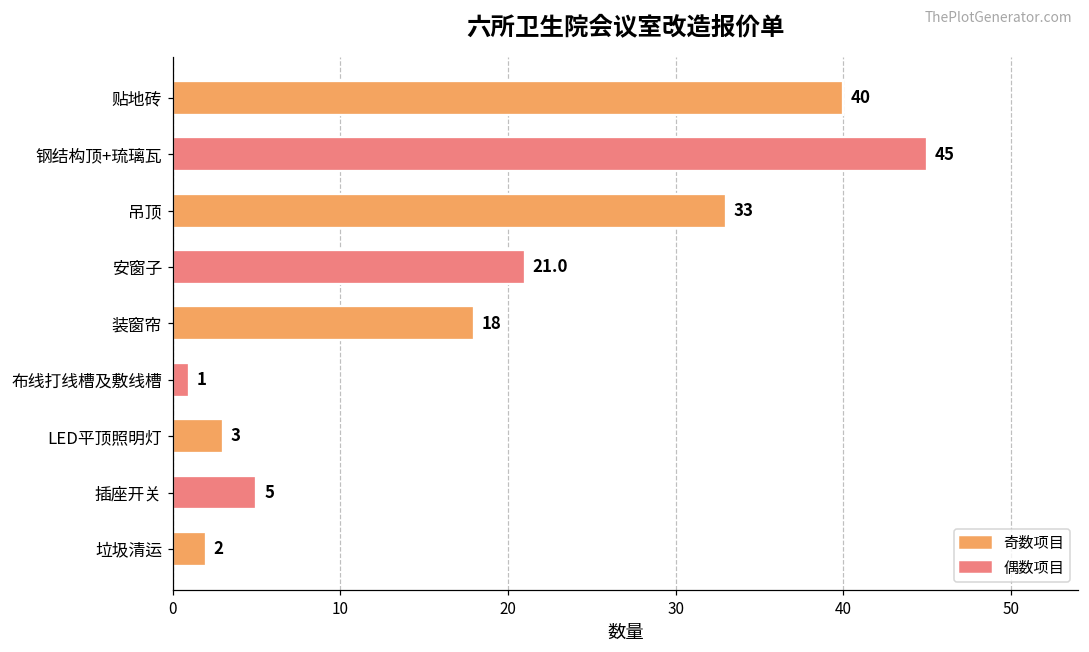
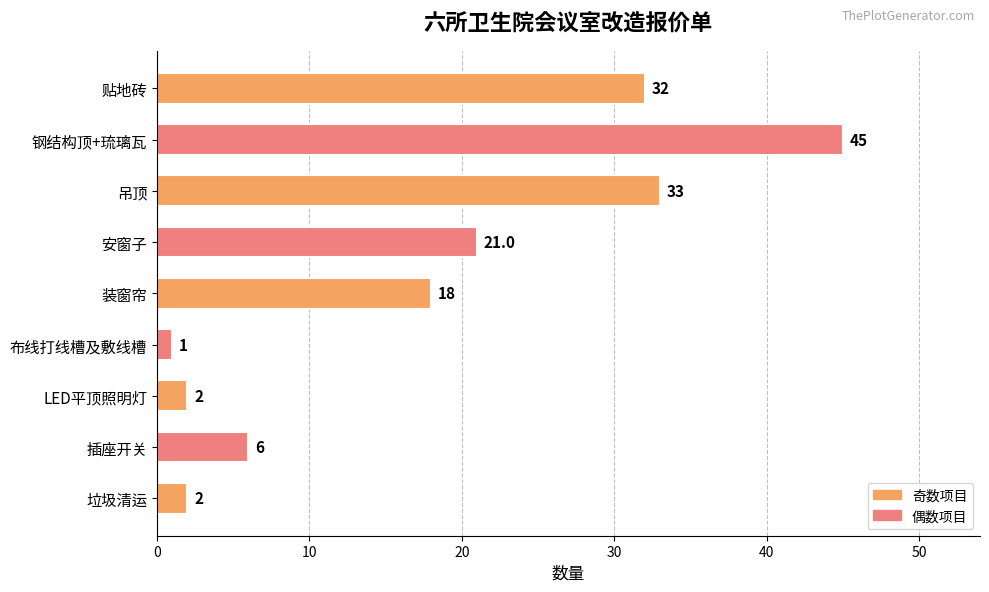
贴地砖: 40 -> 32
LED平顶照明灯: 3 -> 2
插座开关: 5 -> 6
